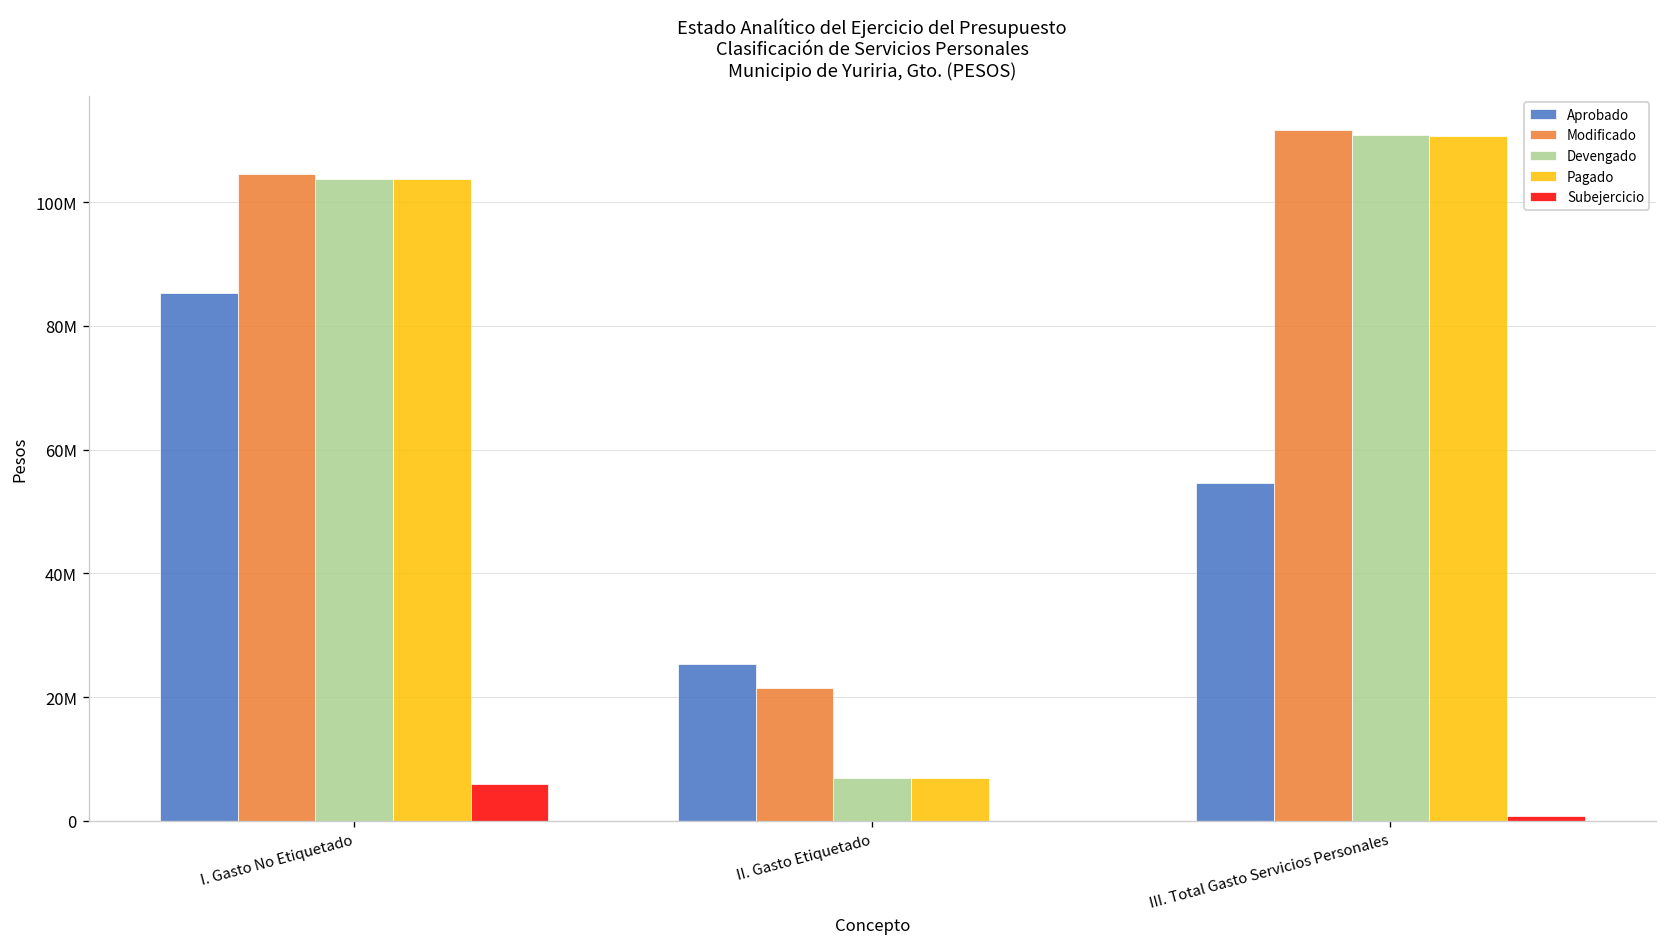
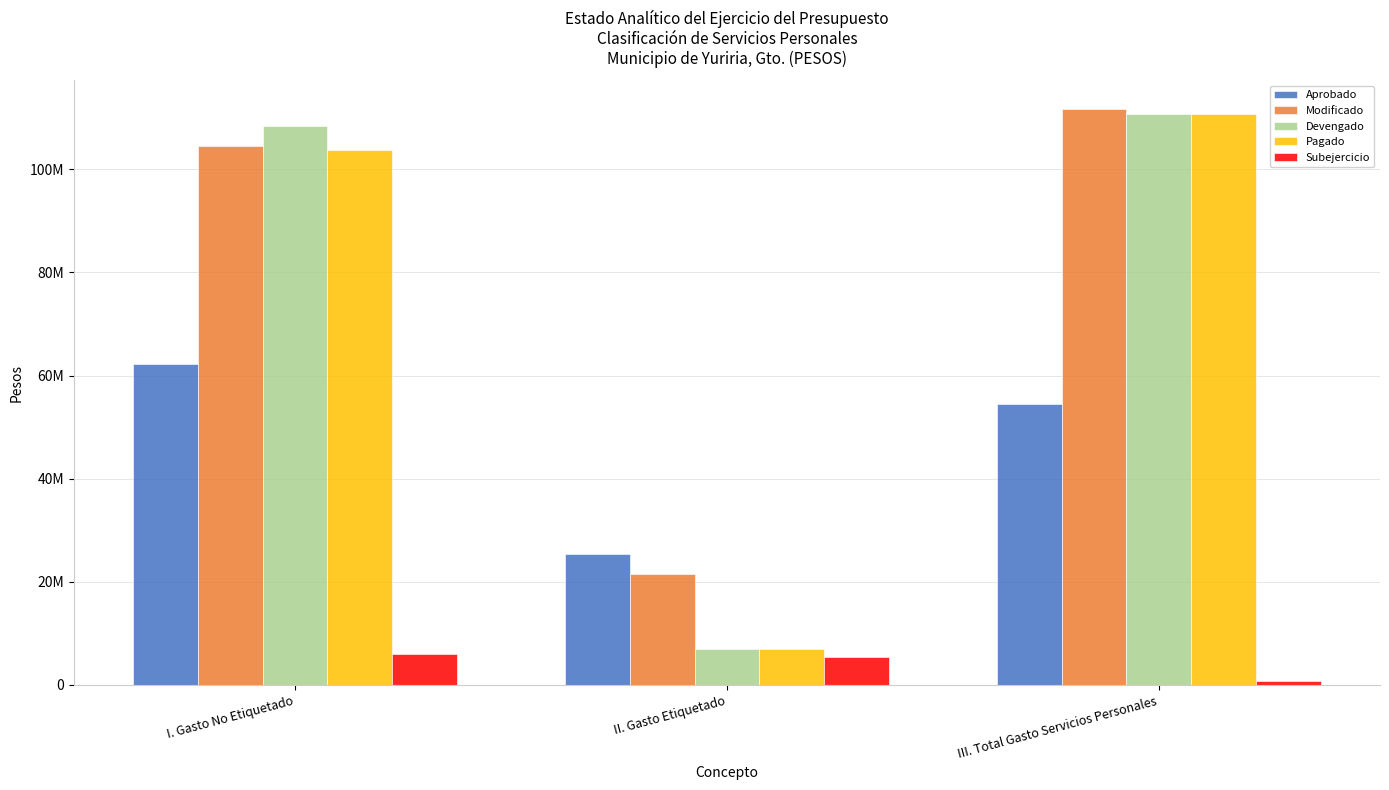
Aprobado, I. Gasto No Etiquetado: 85000000 -> 62000000
Devengado, I. Gasto No Etiquetado: 104000000 -> 108000000
Subejercicio, II. Gasto Etiquetado: 0 -> 5000000
